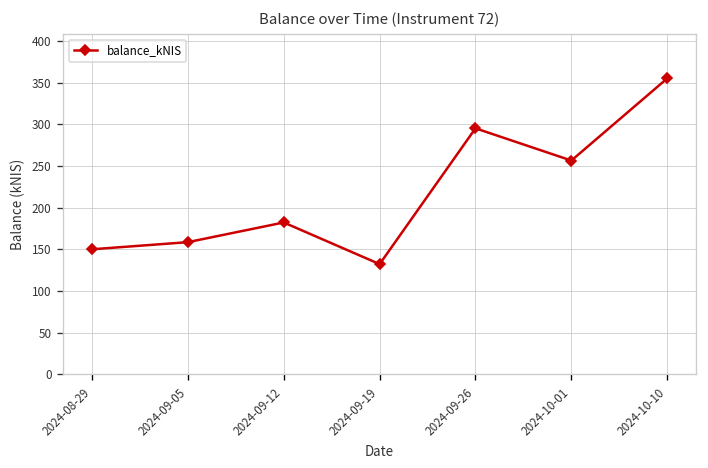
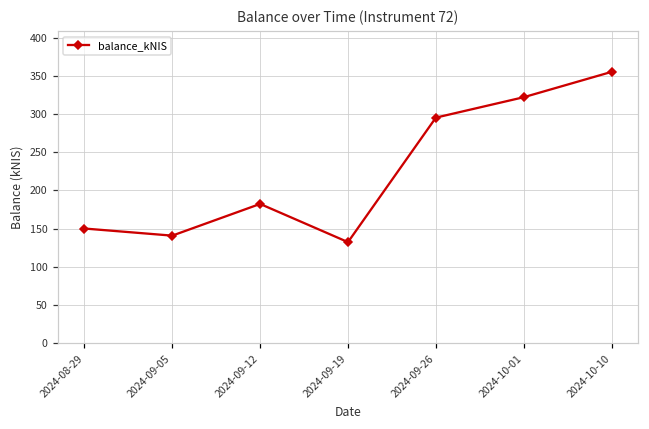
2024-09-05: 160 -> 140
2024-10-01: 260 -> 320
